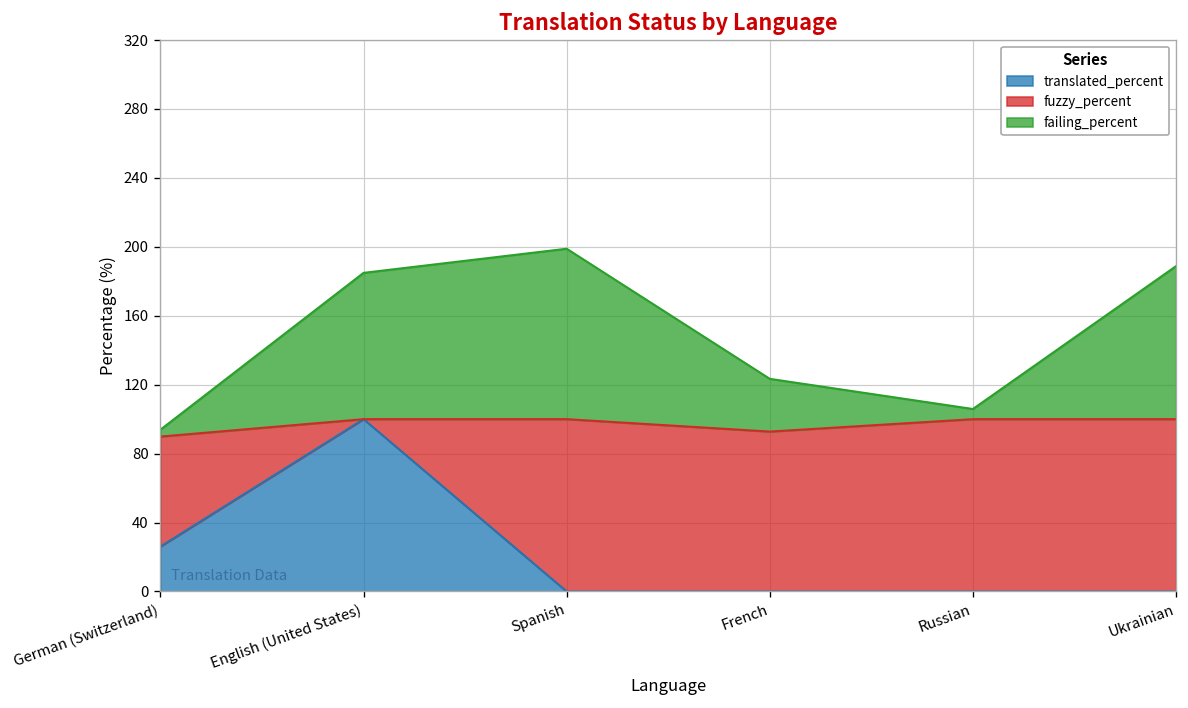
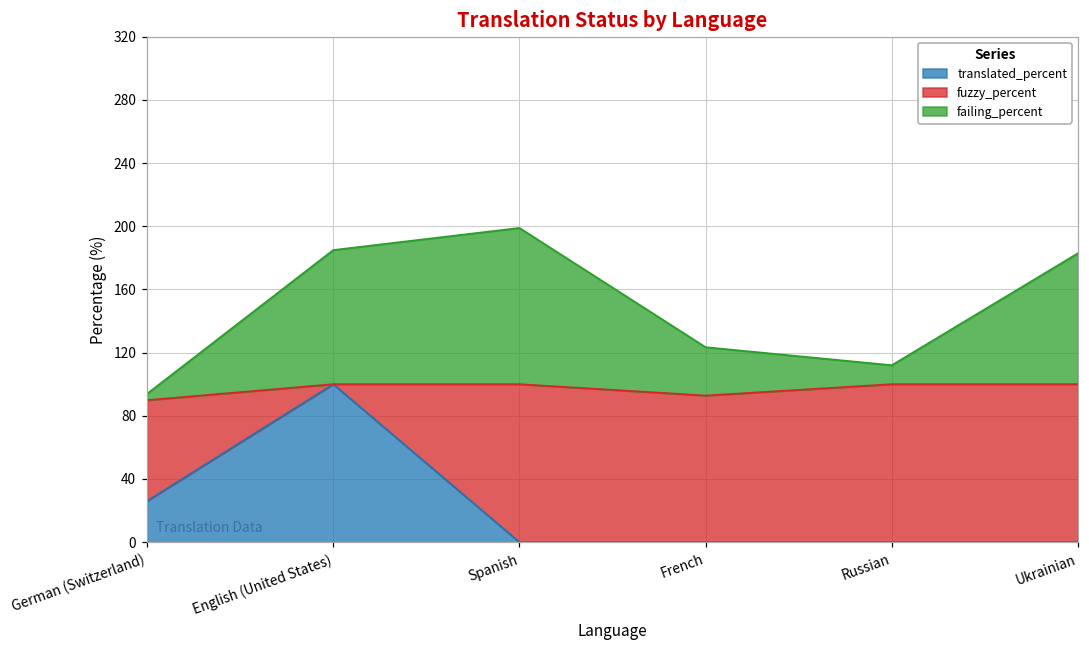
failing_percent, Russian: 6 -> 12
failing_percent, Ukrainian: 89 -> 83
